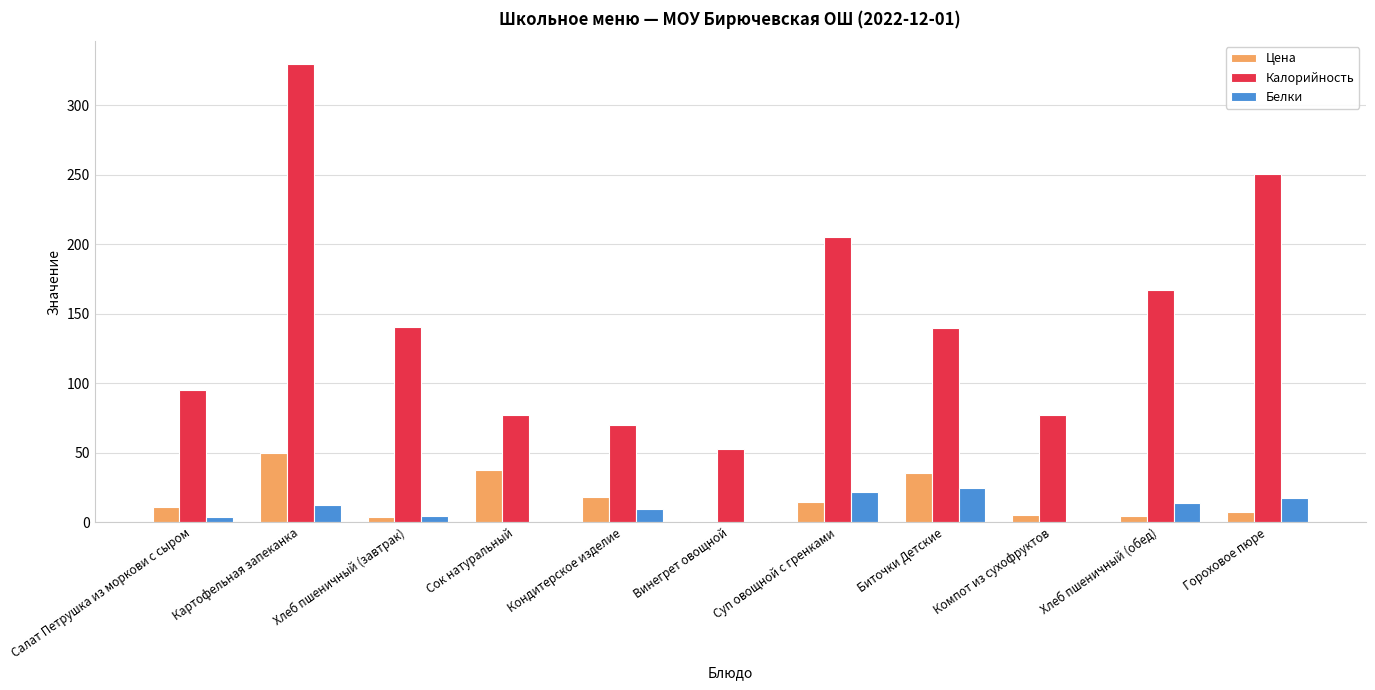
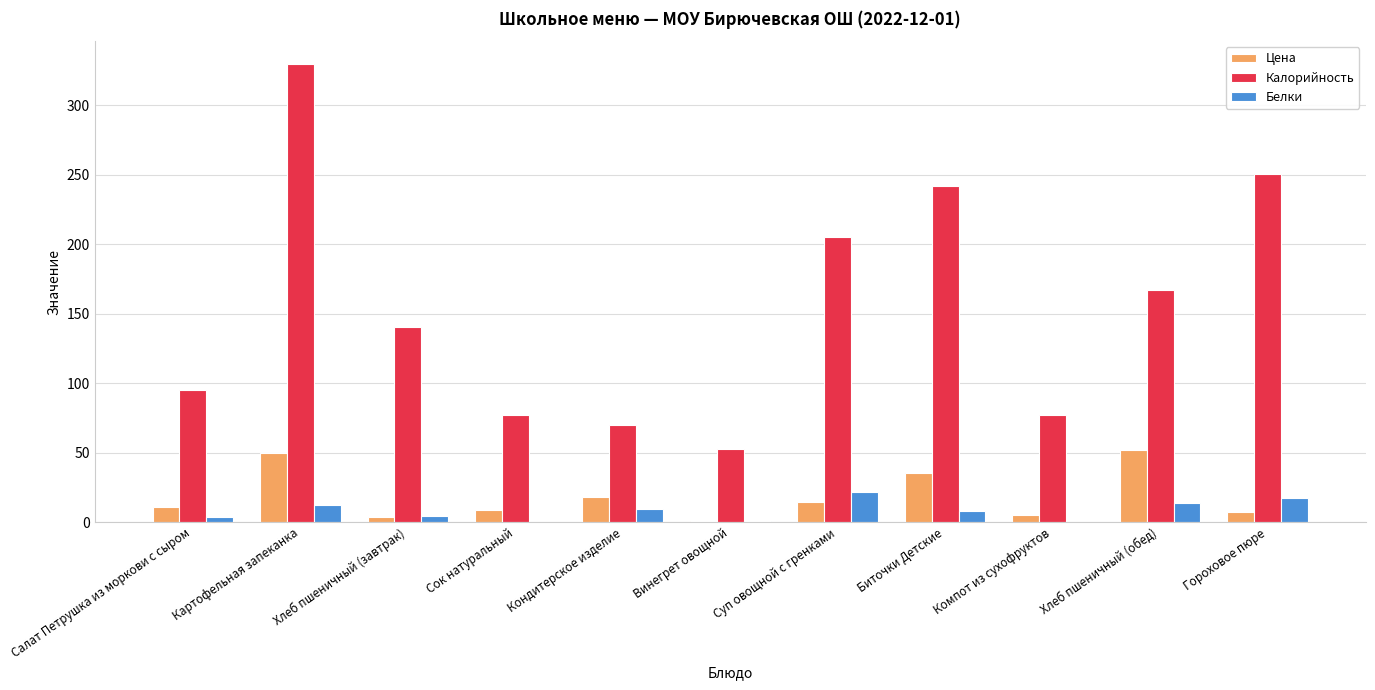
Цена, Сок натуральный: 38 -> 8
Калорийность, Биточки Детские: 139 -> 241
Белки, Биточки Детские: 25 -> 8
Цена, Хлеб пшеничный (обед): 4 -> 52
